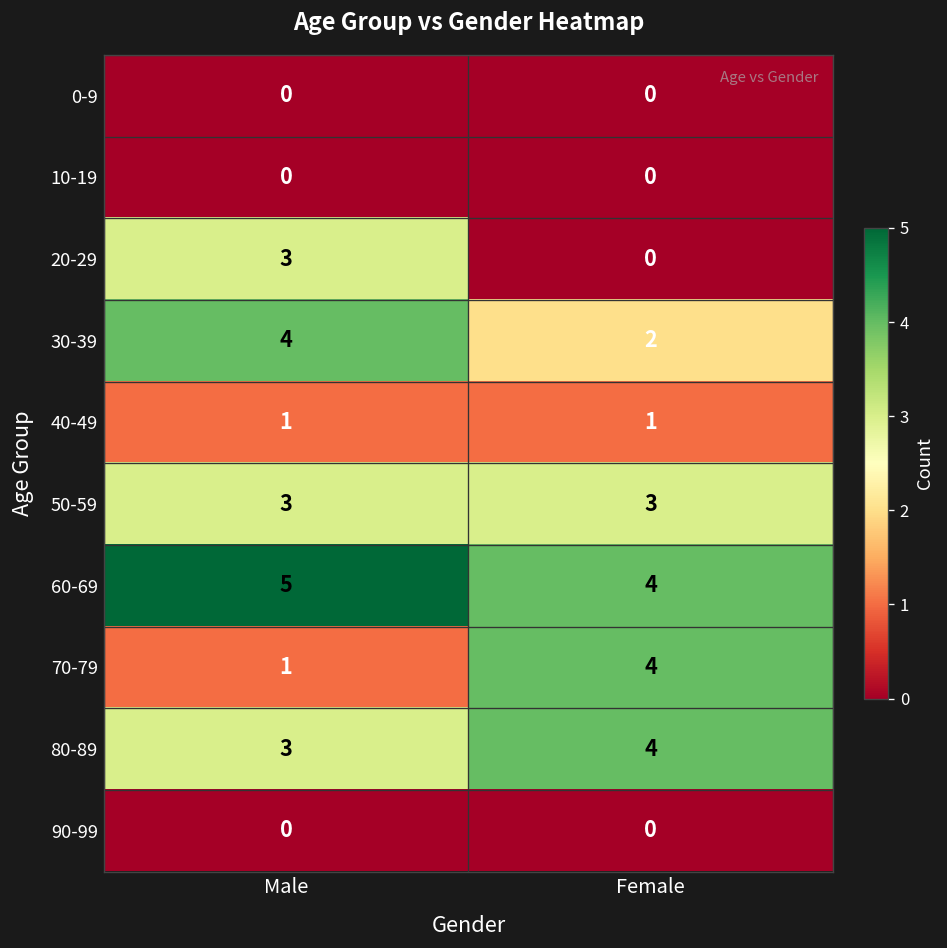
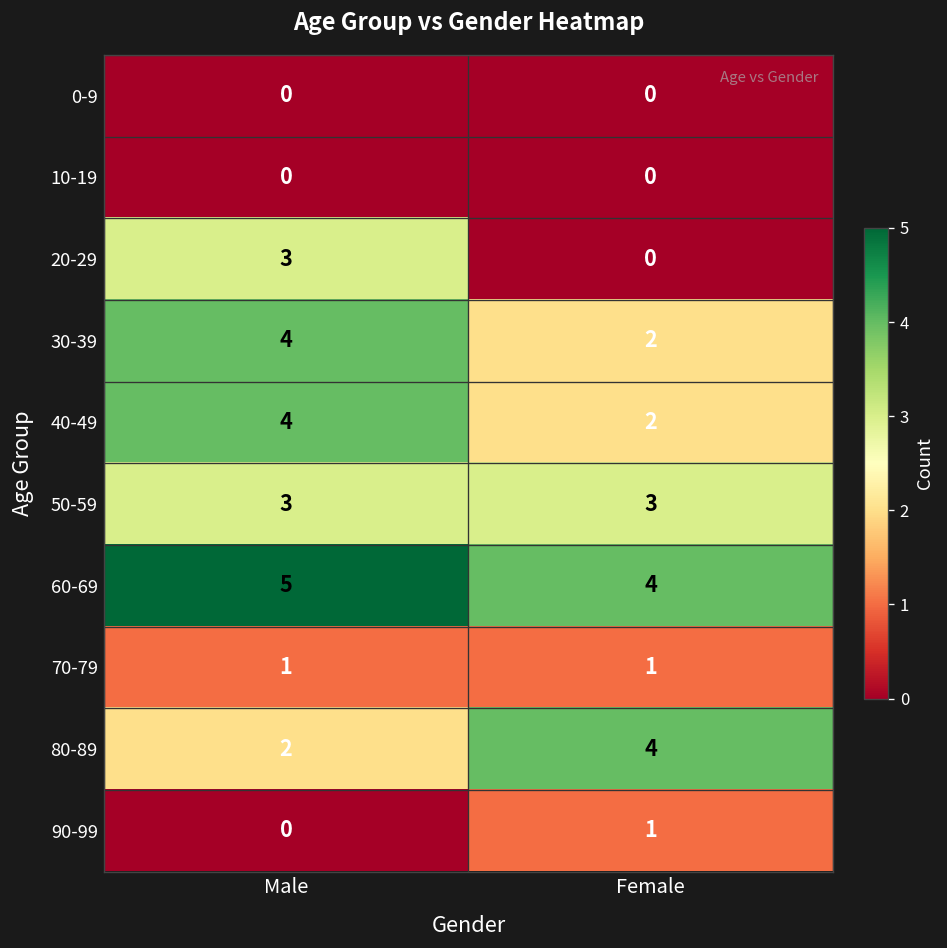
40-49, Male: 1 -> 4
40-49, Female: 1 -> 2
70-79, Female: 4 -> 1
80-89, Male: 3 -> 2
90-99, Female: 0 -> 1
